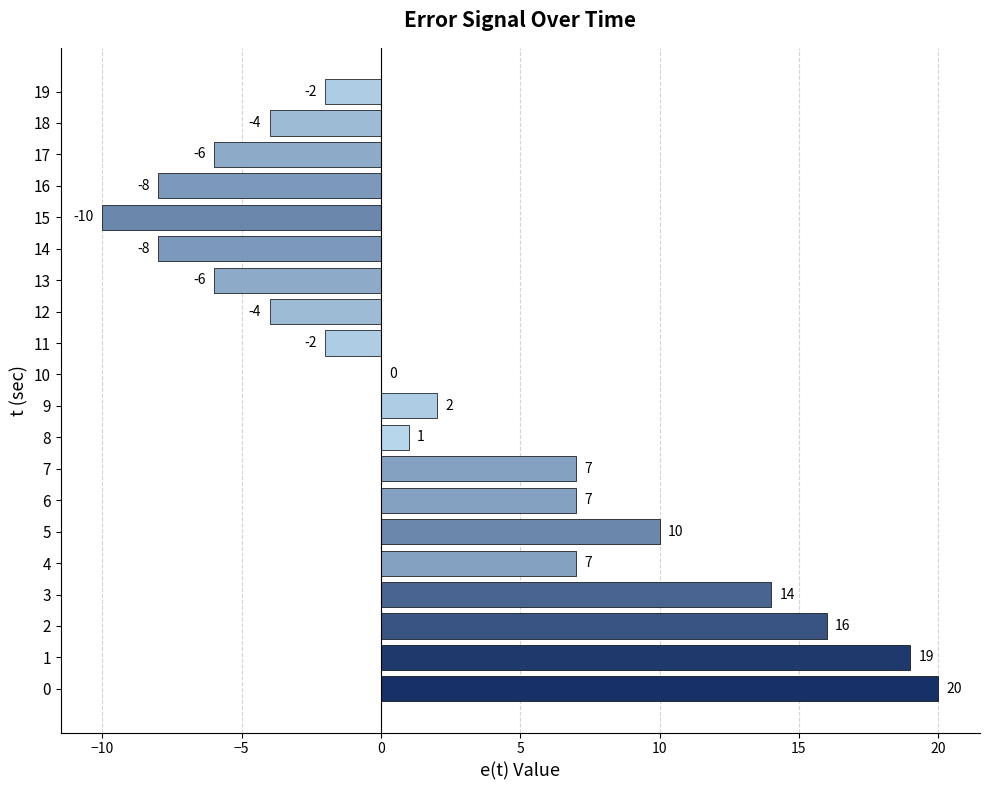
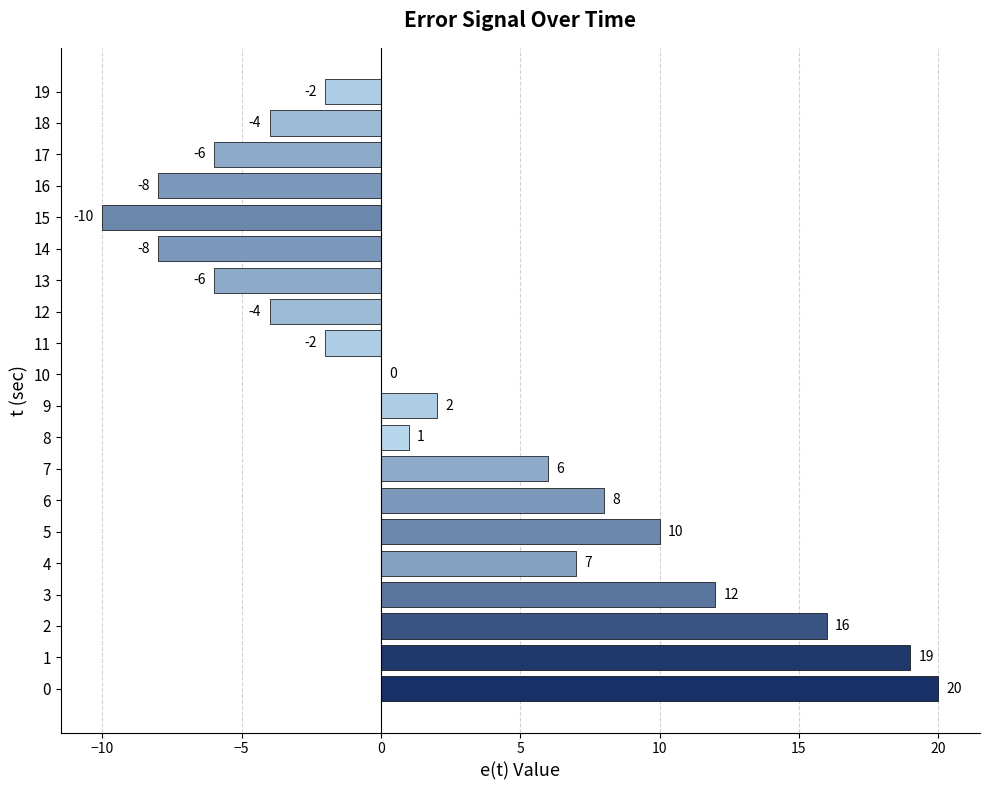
7: 7 -> 6
6: 7 -> 8
3: 14 -> 12
